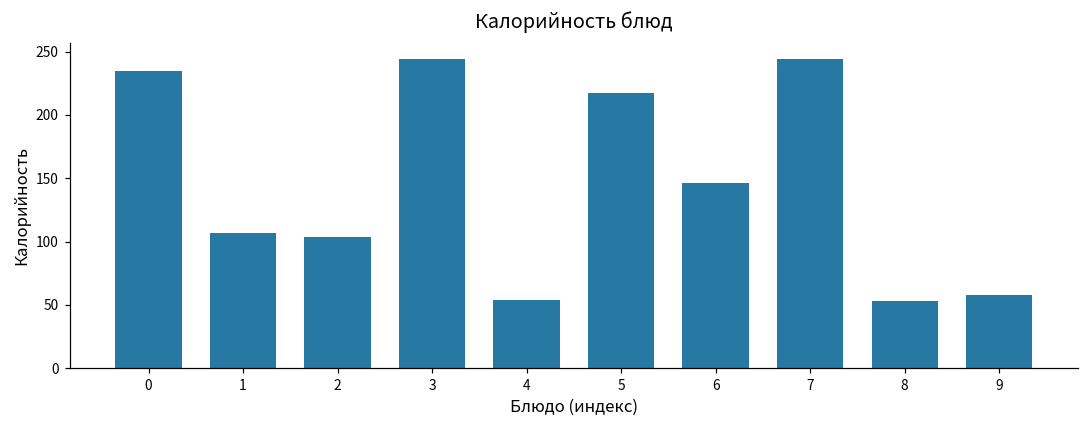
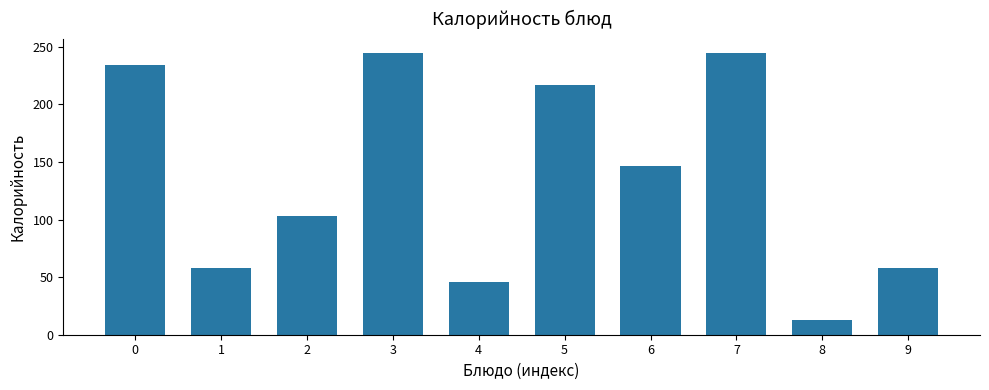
1: 107 -> 58
4: 54 -> 46
8: 53 -> 13
